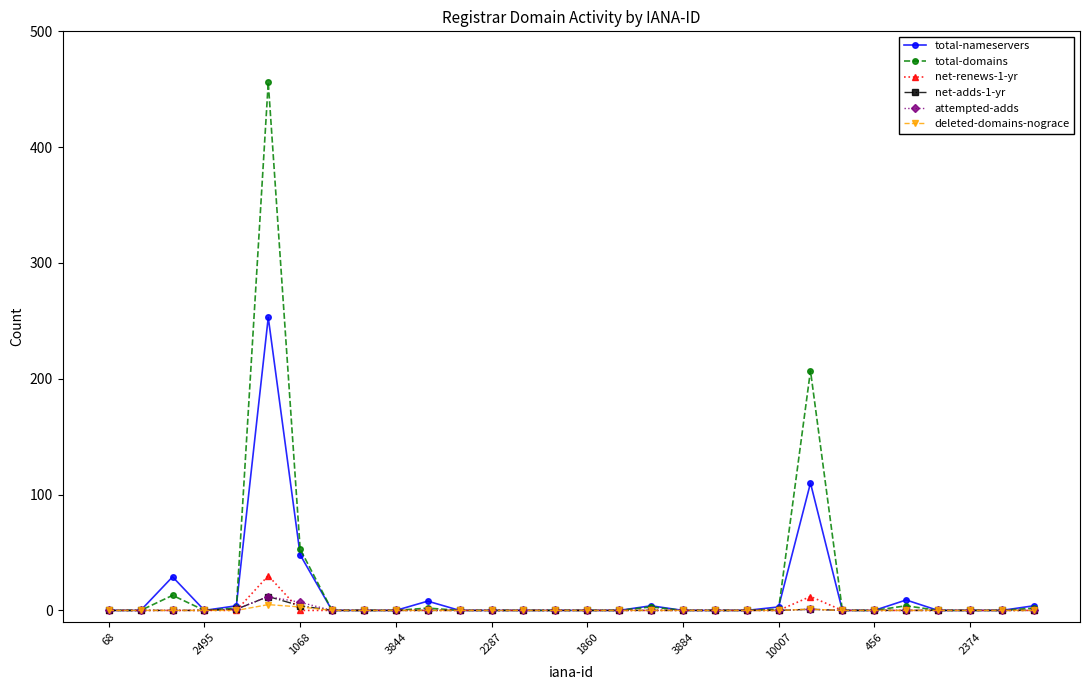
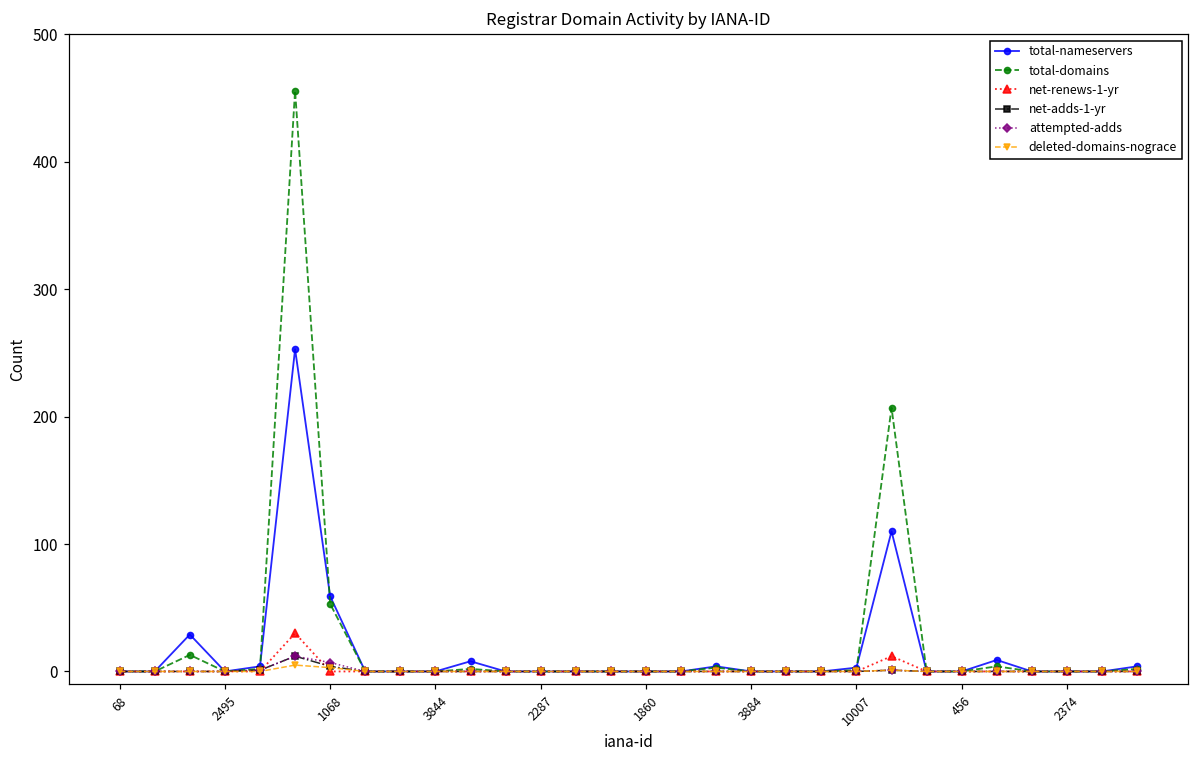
total-nameservers, 1068: 48 -> 59
